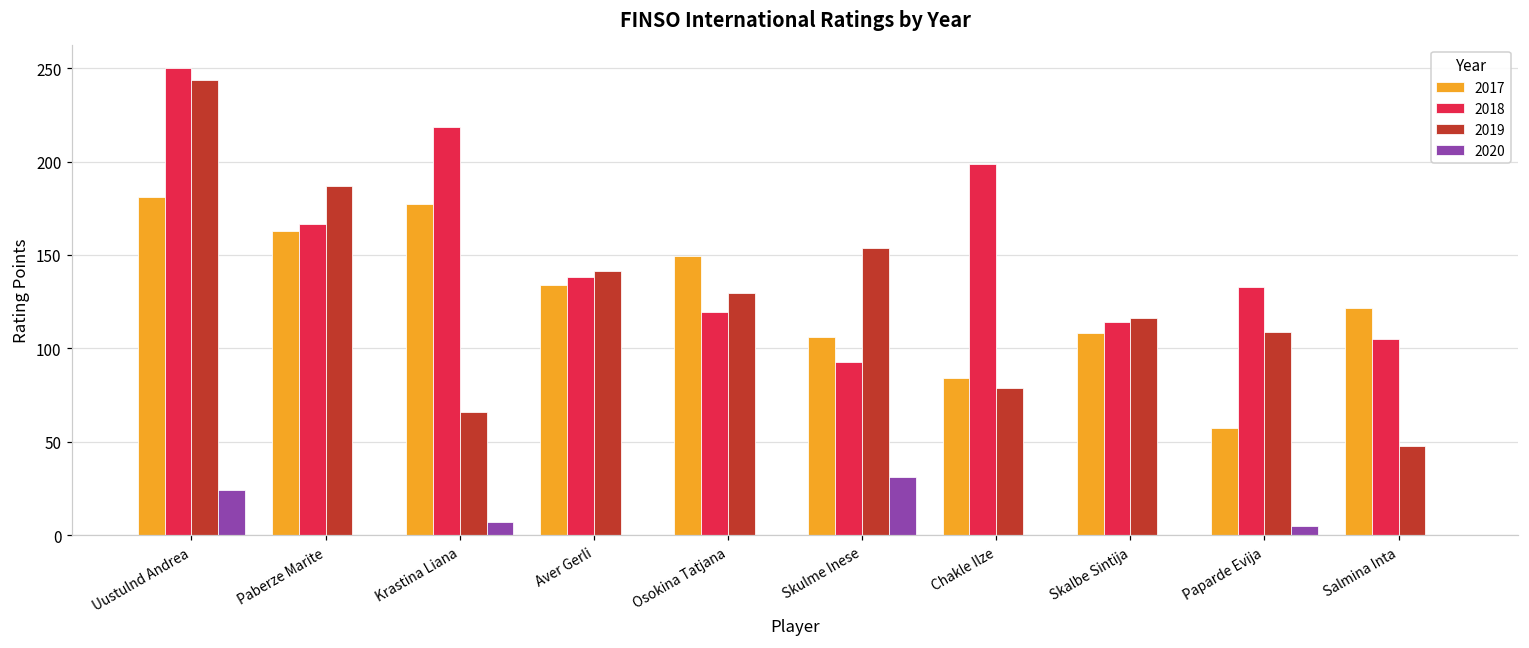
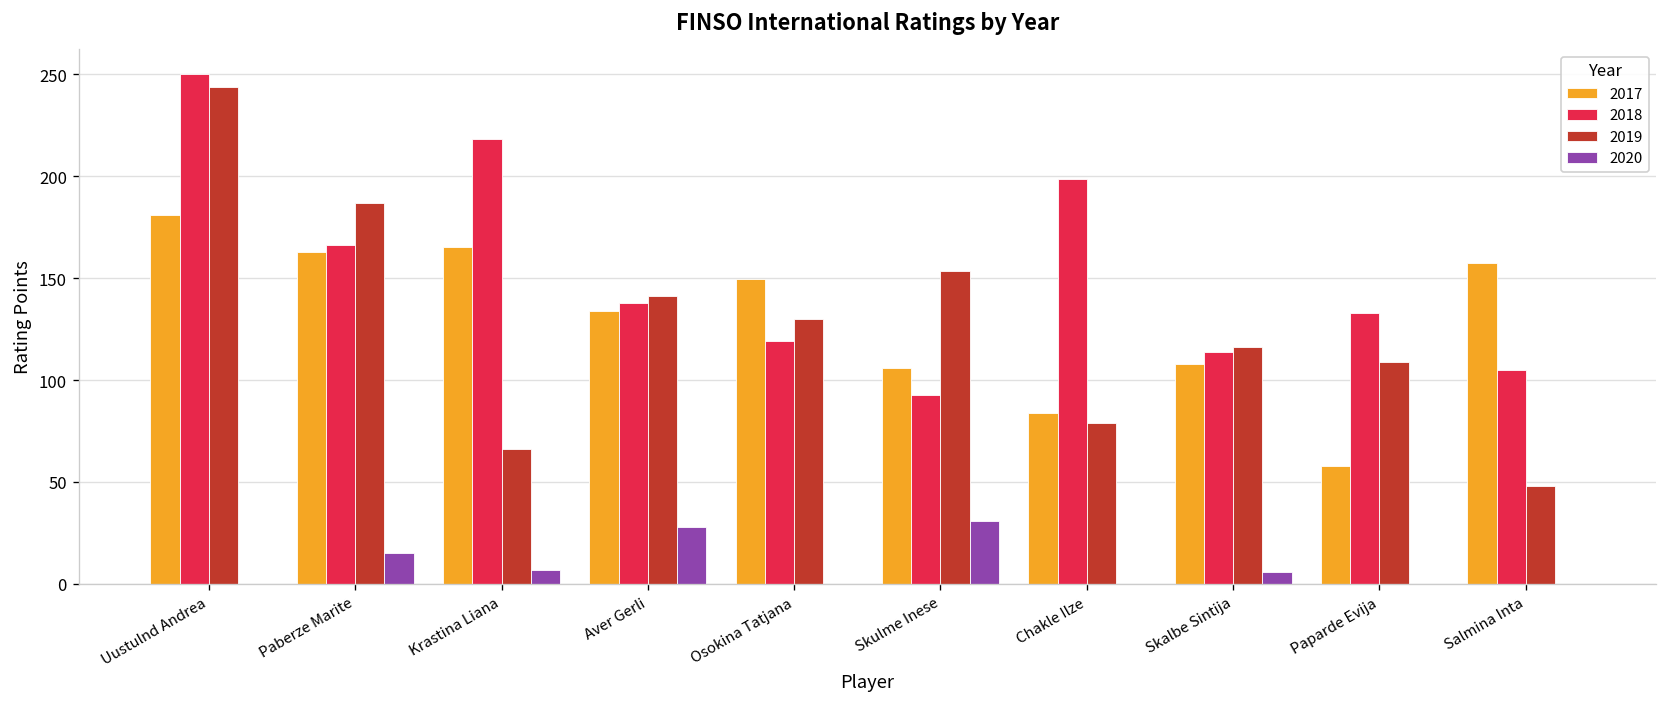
2020, Uustulnd Andrea: 24 -> 0
2020, Paberze Marite: 0 -> 15
2017, Krastina Liana: 177 -> 165
2020, Aver Gerli: 0 -> 28
2020, Skalbe Sintija: 0 -> 6
2020, Paparde Evija: 5 -> 0
2017, Salmina Inta: 121 -> 157
